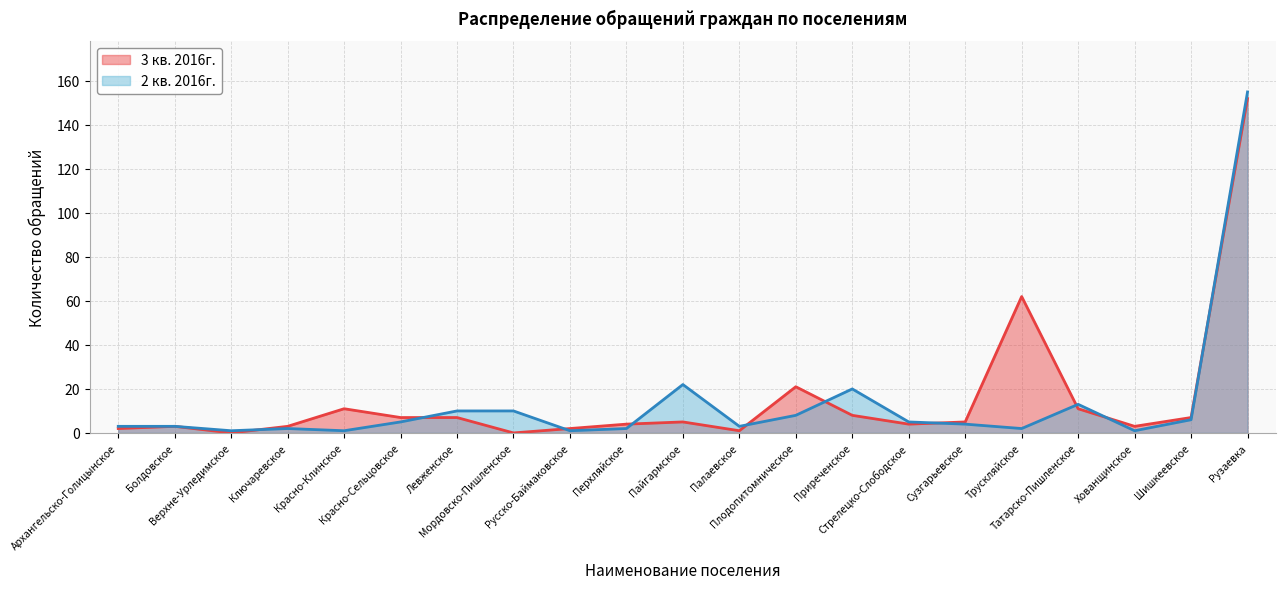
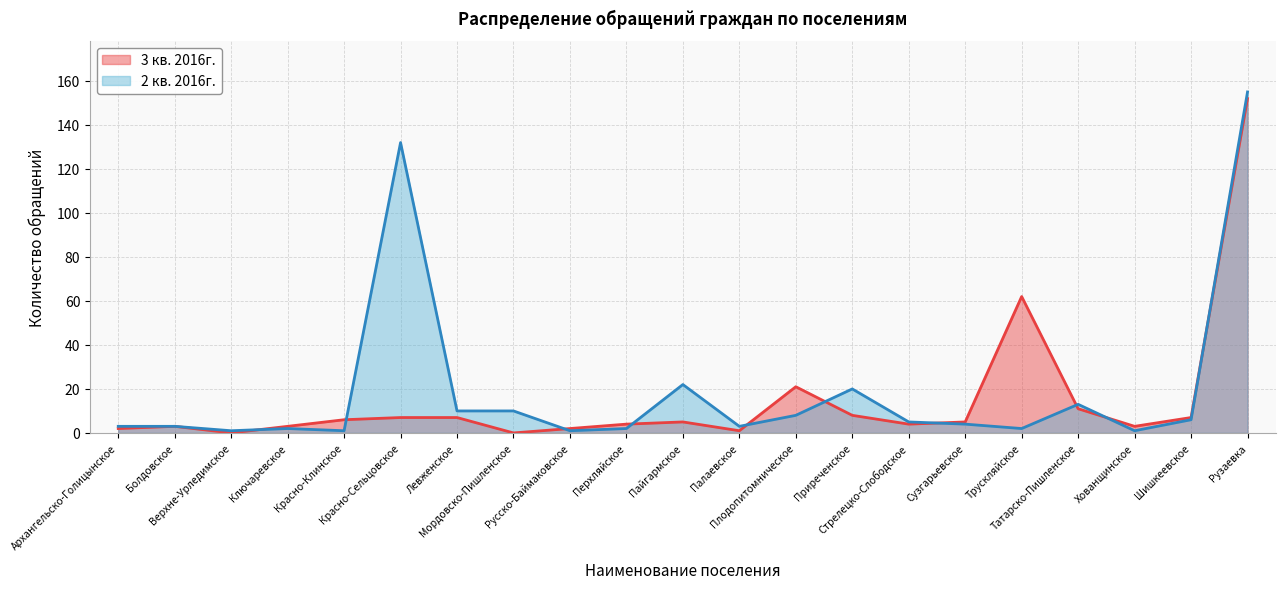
3 кв. 2016г., Красно-Клинское: 11 -> 6
2 кв. 2016г., Красно-Сельцовское: 5 -> 132
